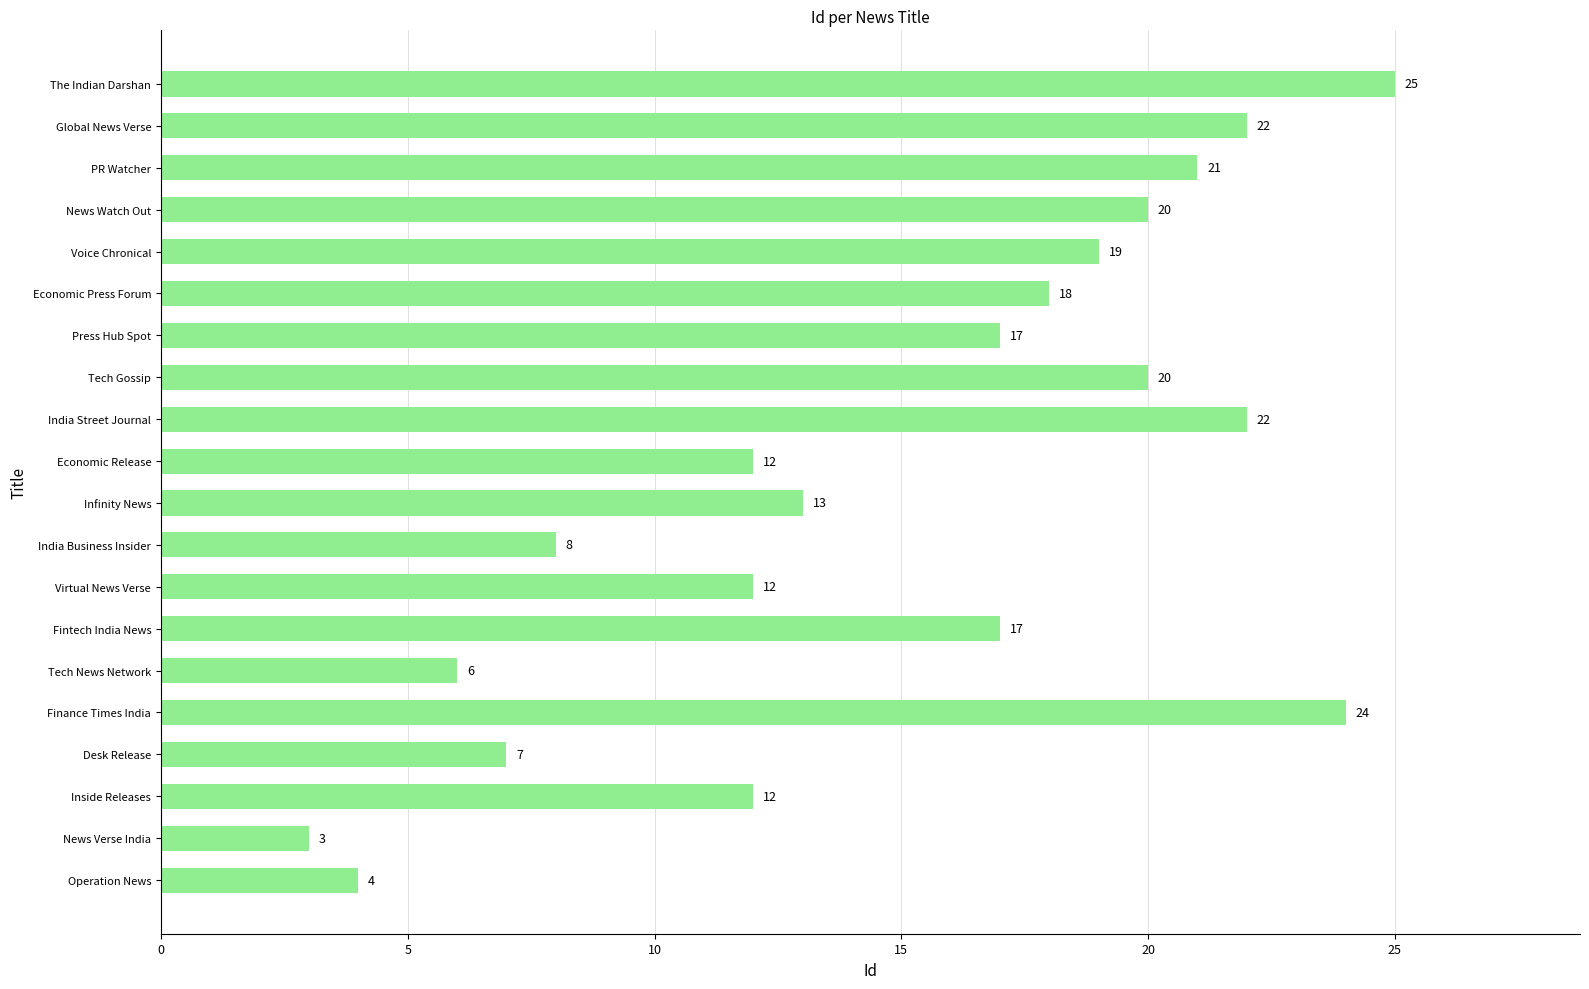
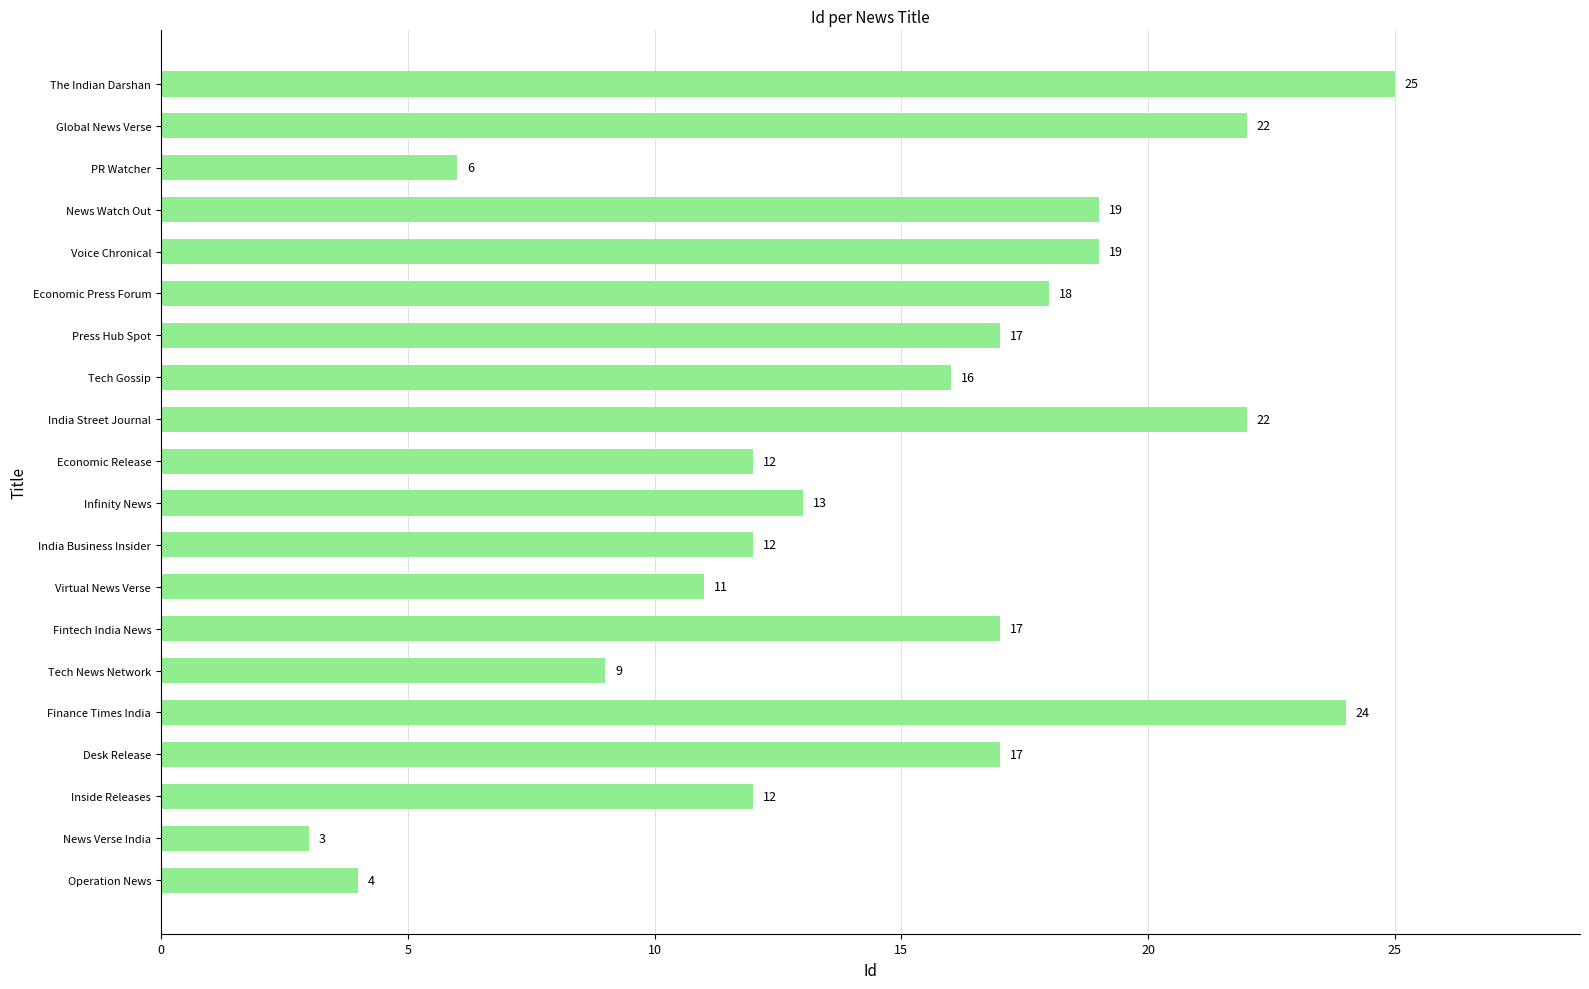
PR Watcher: 21 -> 6
News Watch Out: 20 -> 19
Tech Gossip: 20 -> 16
India Business Insider: 8 -> 12
Virtual News Verse: 12 -> 11
Tech News Network: 6 -> 9
Desk Release: 7 -> 17
